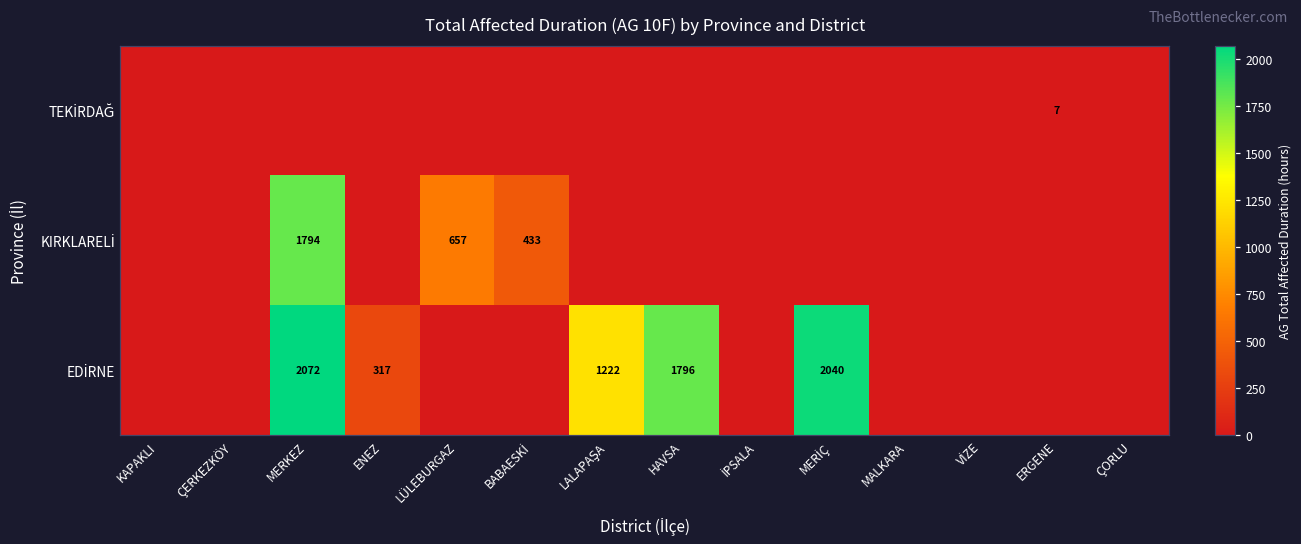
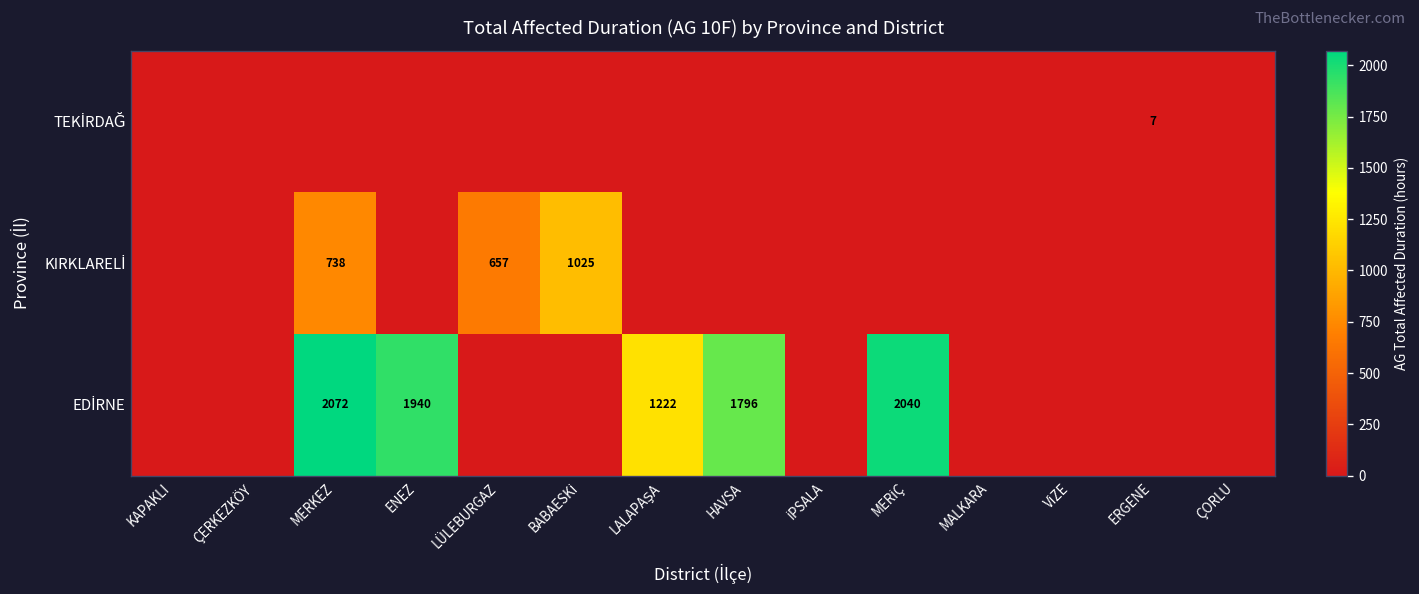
KIRKLARELİ, MERKEZ: 1794 -> 738
KIRKLARELİ, BABAESKİ: 433 -> 1025
EDİRNE, ENEZ: 317 -> 1940
